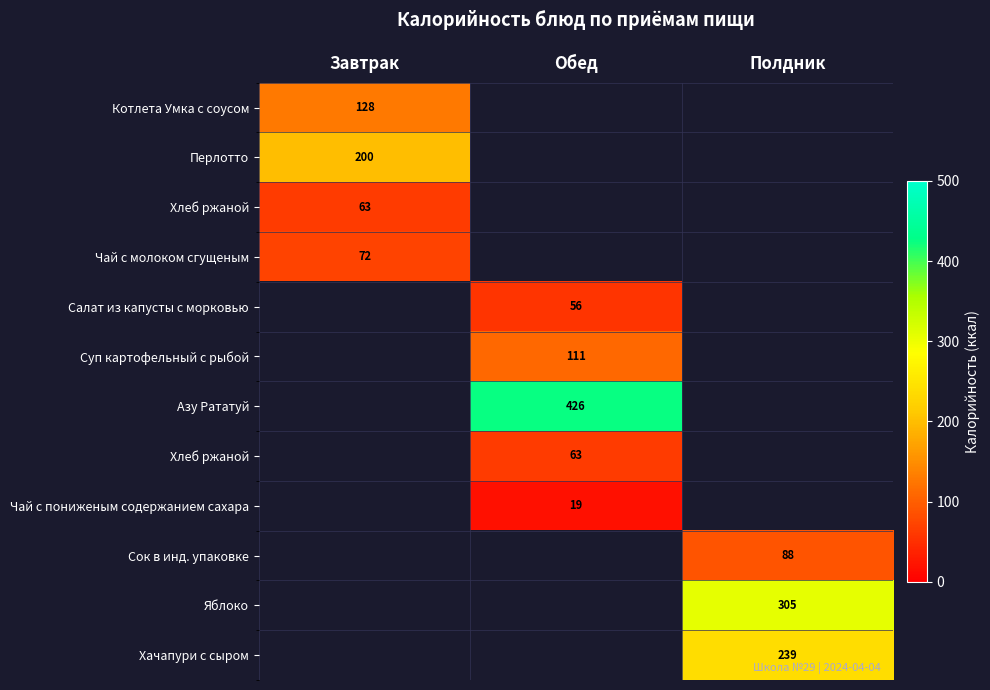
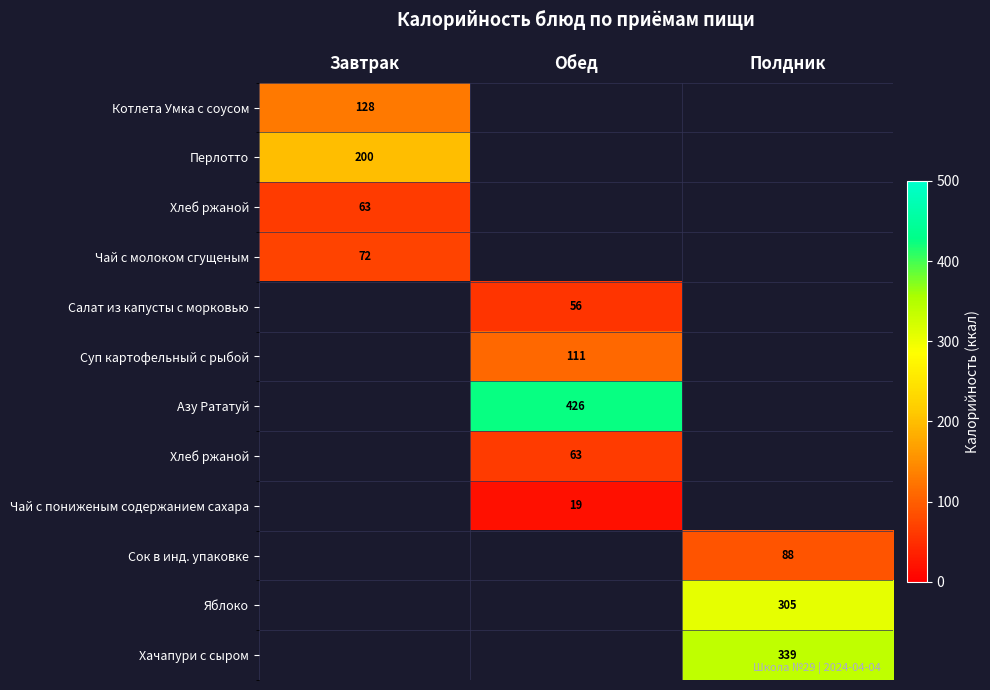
Хачапури с сыром, Полдник: 239 -> 339
